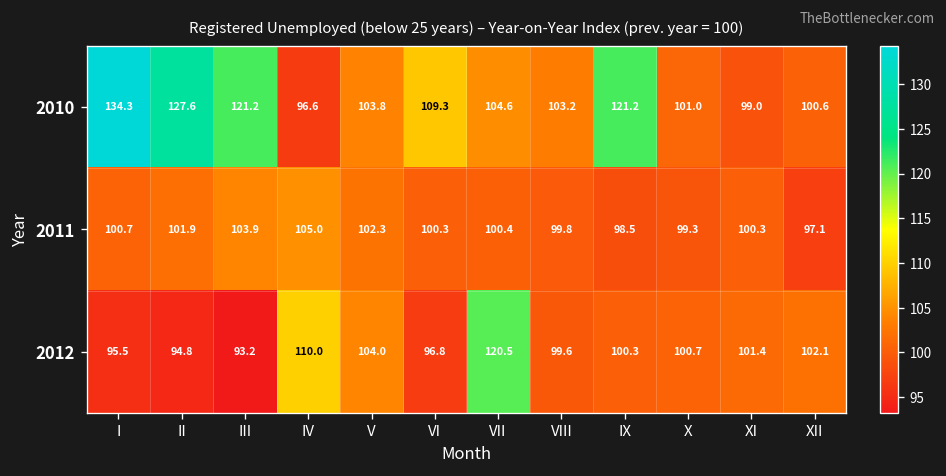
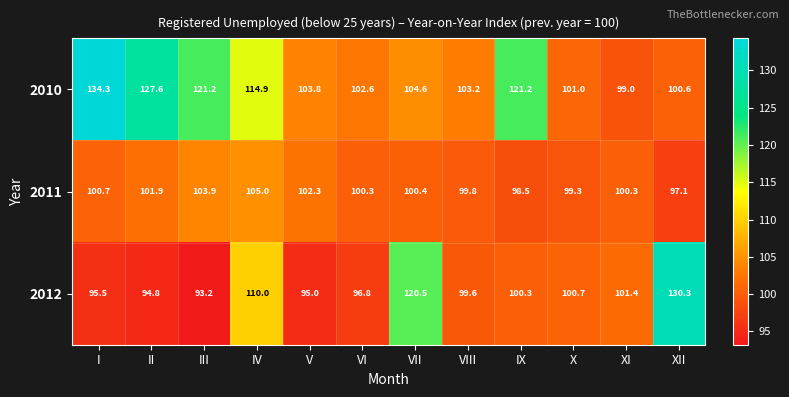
2010, IV: 96.6 -> 114.9
2010, VI: 109.3 -> 102.6
2012, V: 104.0 -> 95.0
2012, XII: 102.1 -> 130.3
